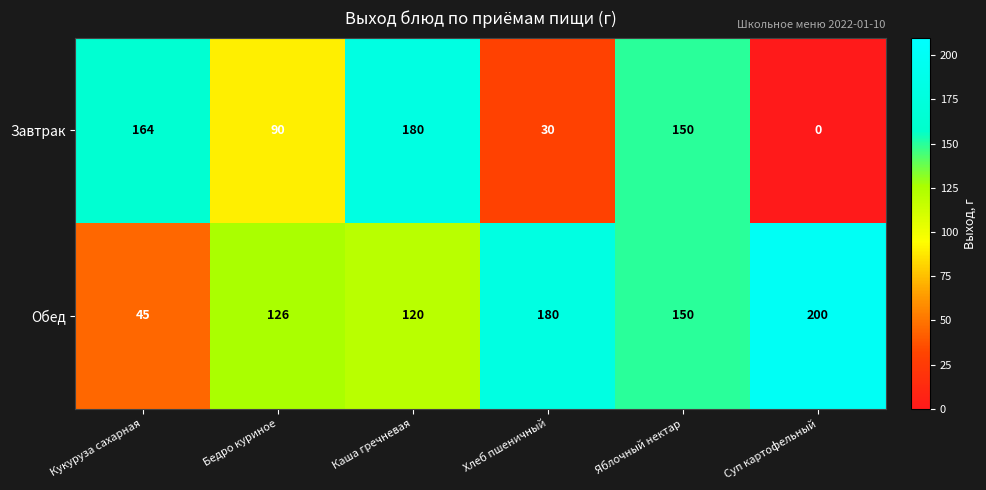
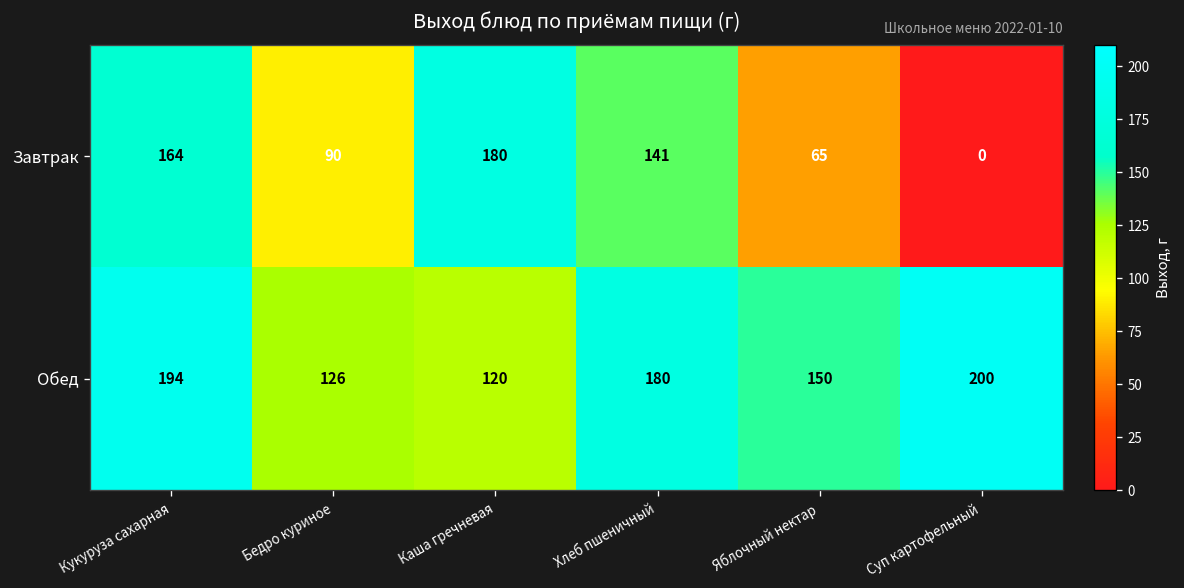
Завтрак, Хлеб пшеничный: 30 -> 141
Завтрак, Яблочный нектар: 150 -> 65
Обед, Кукуруза сахарная: 45 -> 194
